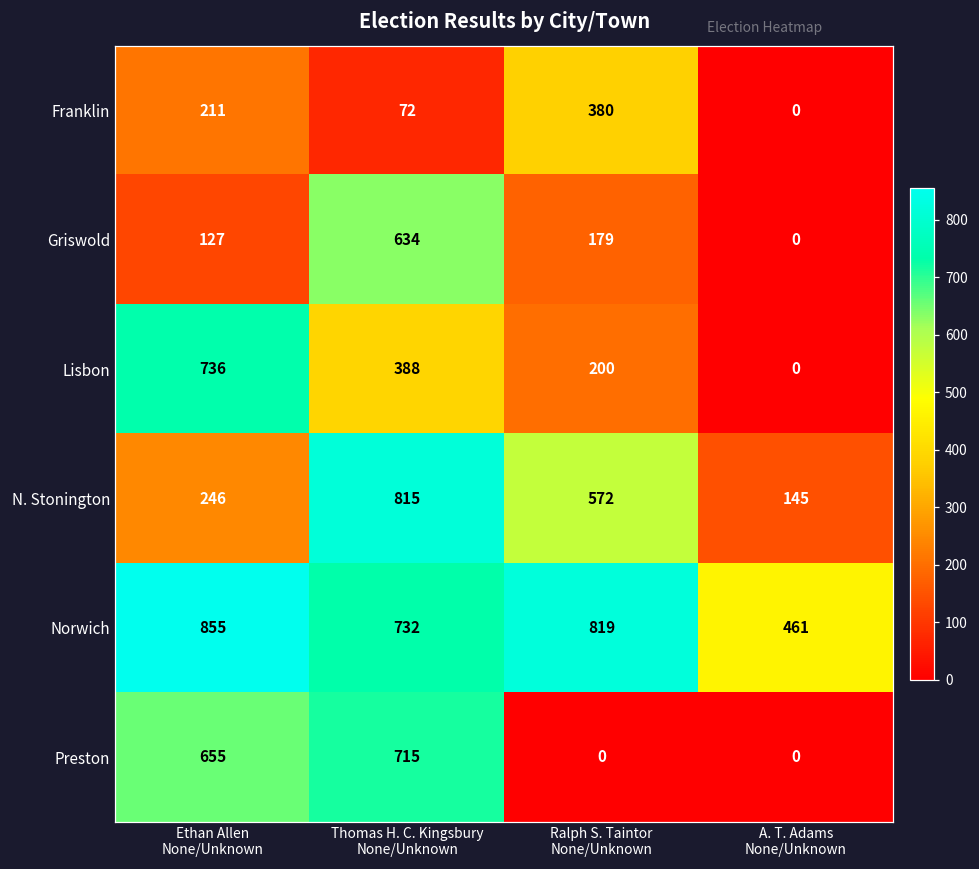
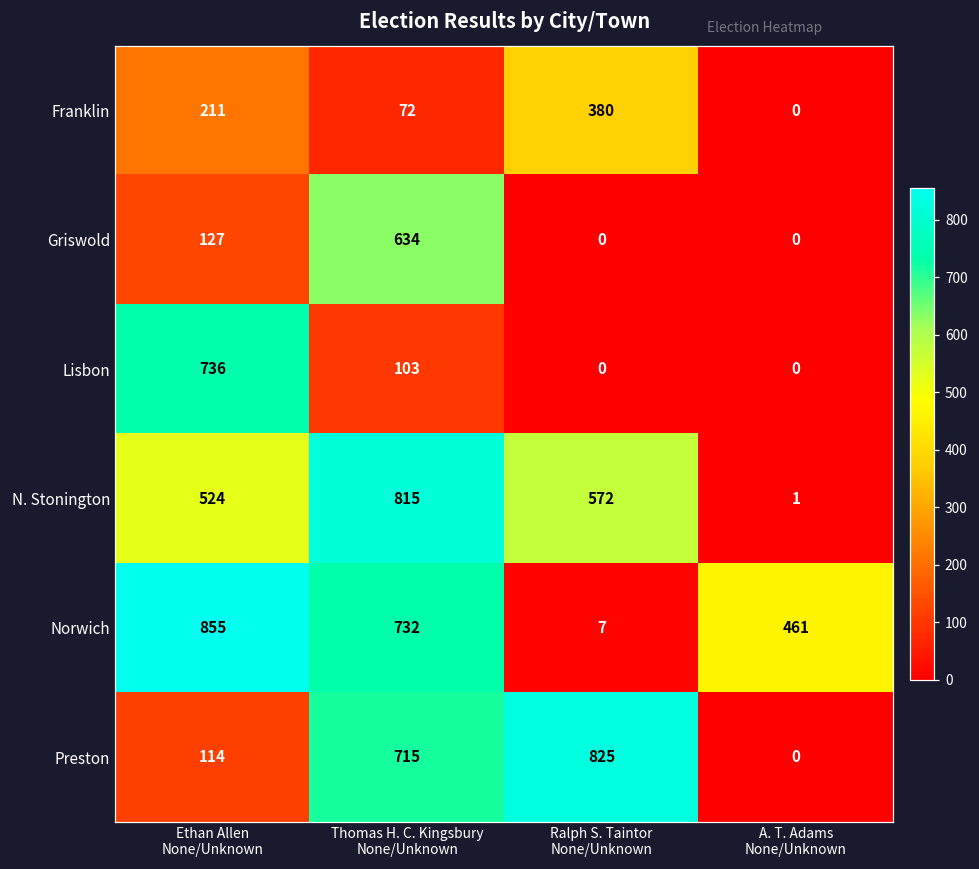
Griswold, Ralph S. Taintor None/Unknown: 179 -> 0
Lisbon, Thomas H. C. Kingsbury None/Unknown: 388 -> 103
Lisbon, Ralph S. Taintor None/Unknown: 200 -> 0
N. Stonington, Ethan Allen None/Unknown: 246 -> 524
N. Stonington, A. T. Adams None/Unknown: 145 -> 1
Norwich, Ralph S. Taintor None/Unknown: 819 -> 7
Preston, Ethan Allen None/Unknown: 655 -> 114
Preston, Ralph S. Taintor None/Unknown: 0 -> 825
